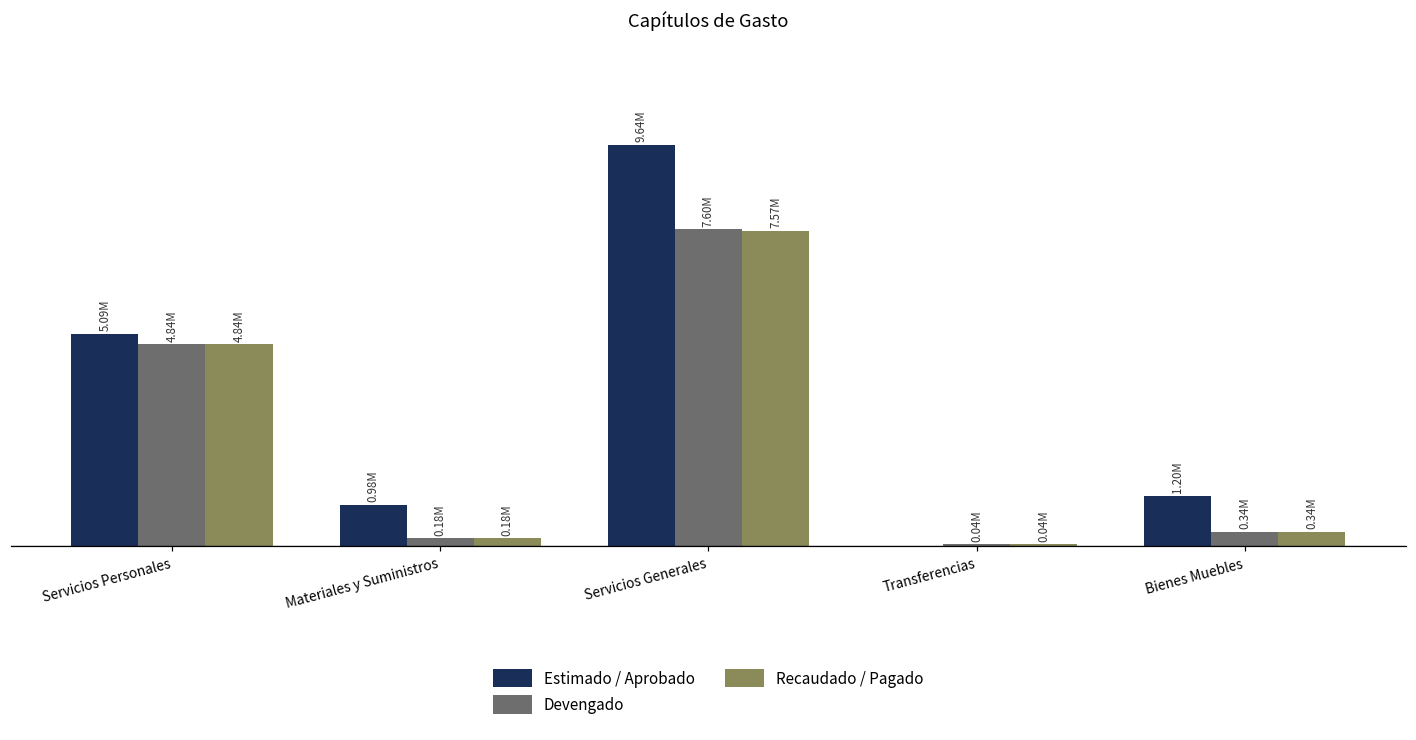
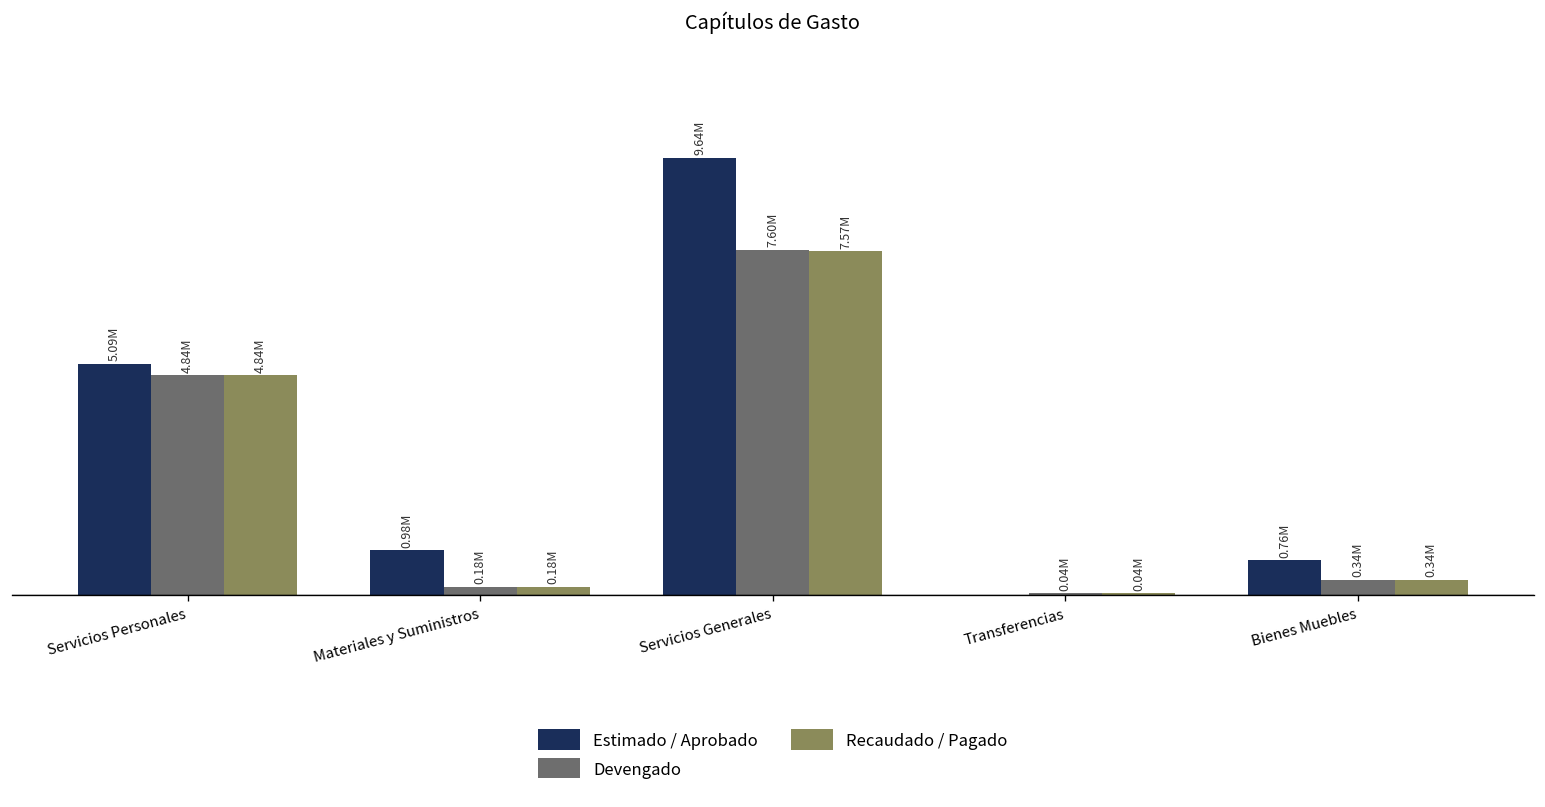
Estimado / Aprobado, Bienes Muebles: 1.20M -> 0.76M
